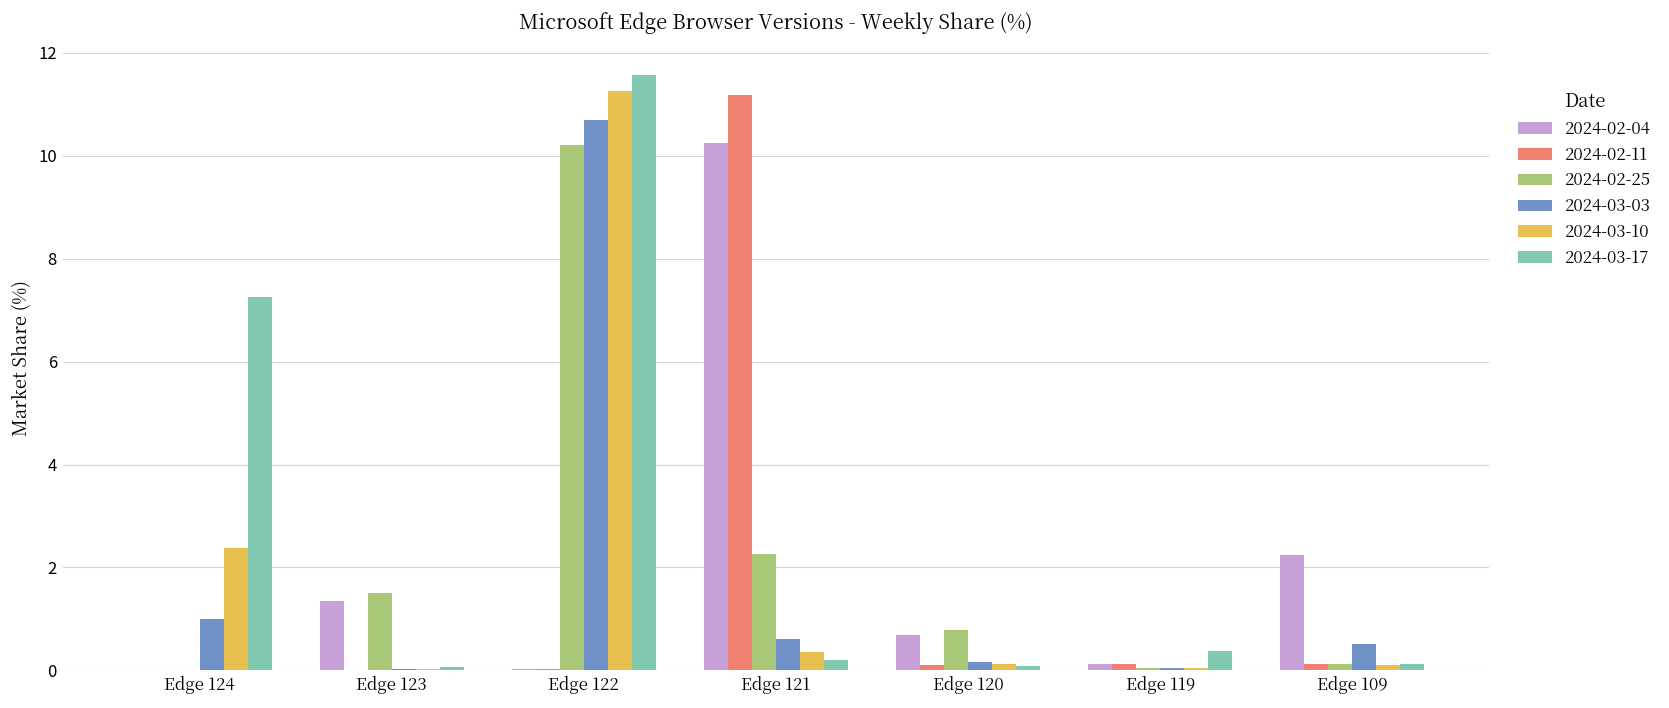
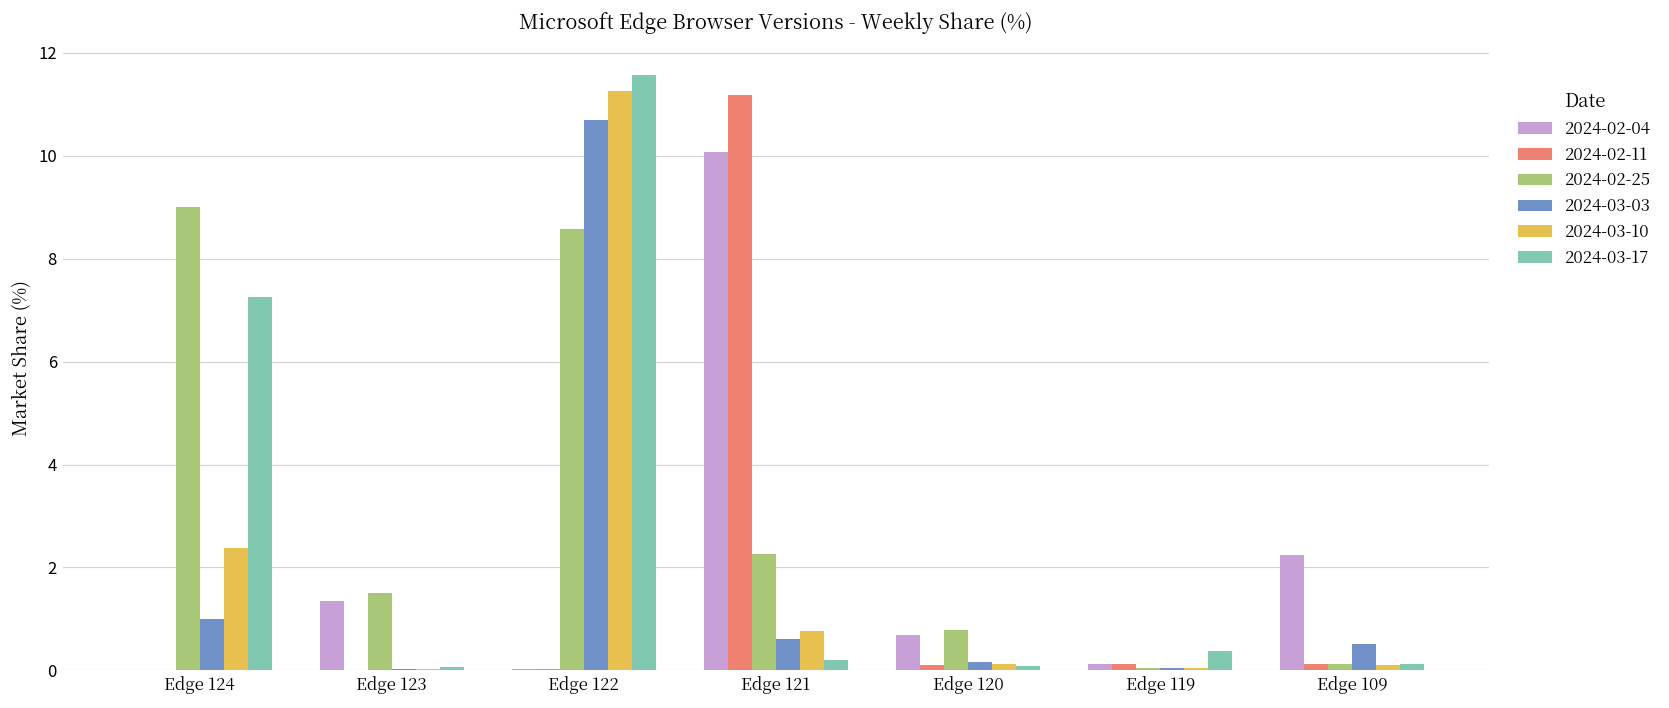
2024-02-25, Edge 124: 0 -> 9
2024-02-25, Edge 122: 10.2 -> 8.6
2024-02-04, Edge 121: 10.3 -> 10.1
2024-03-10, Edge 121: 0.4 -> 0.8
